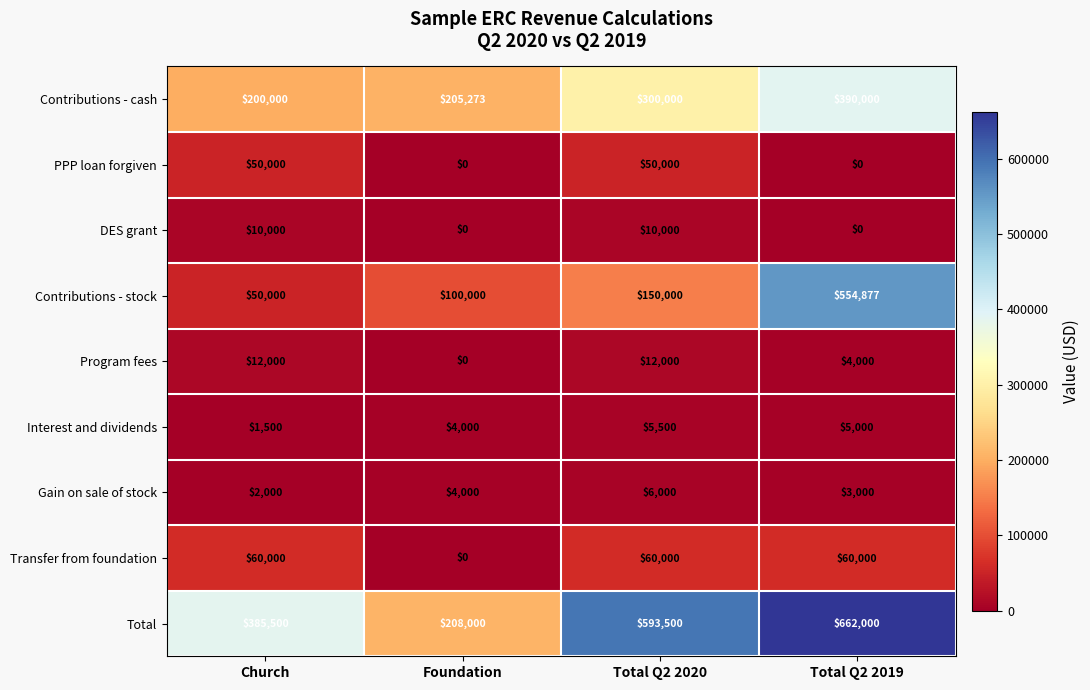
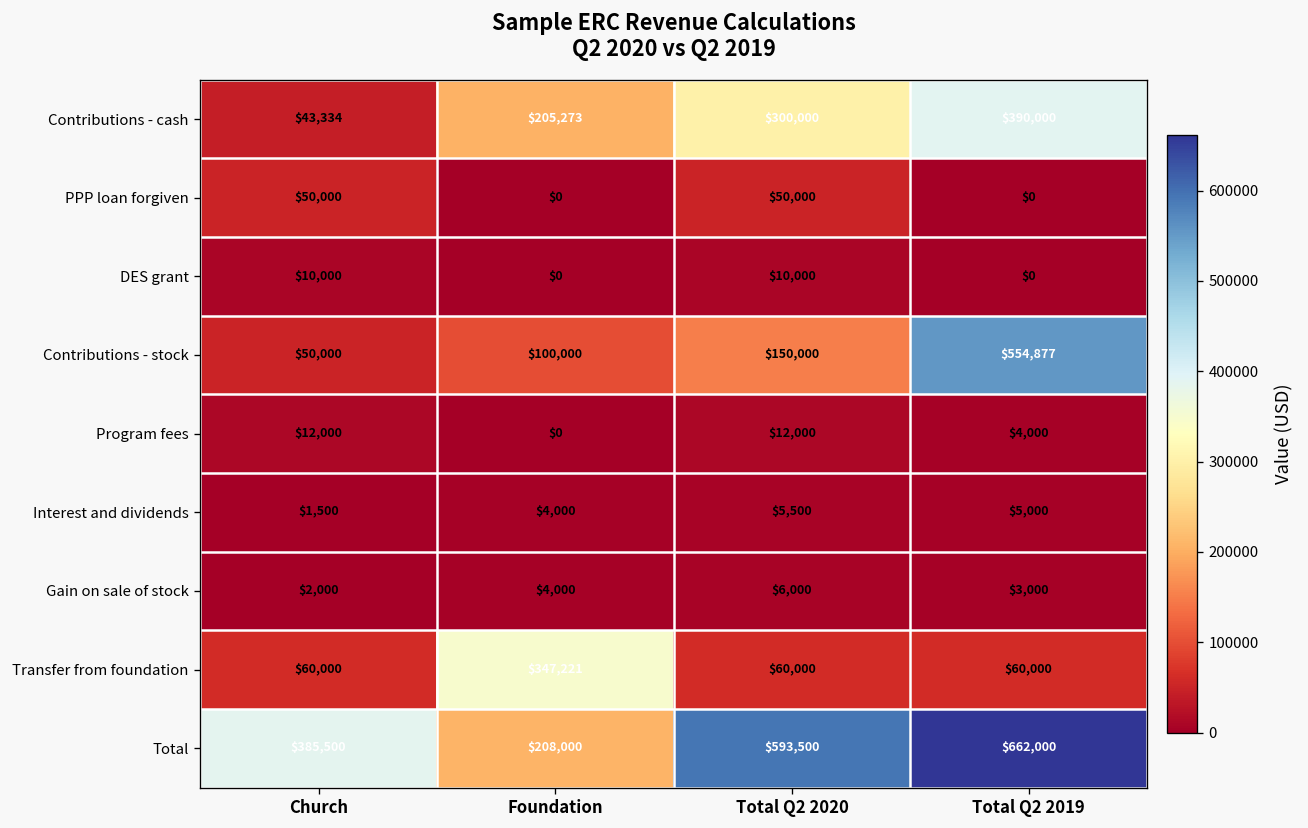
Contributions - cash, Church: $200,000 -> $43,334
Transfer from foundation, Foundation: $0 -> $347,221
